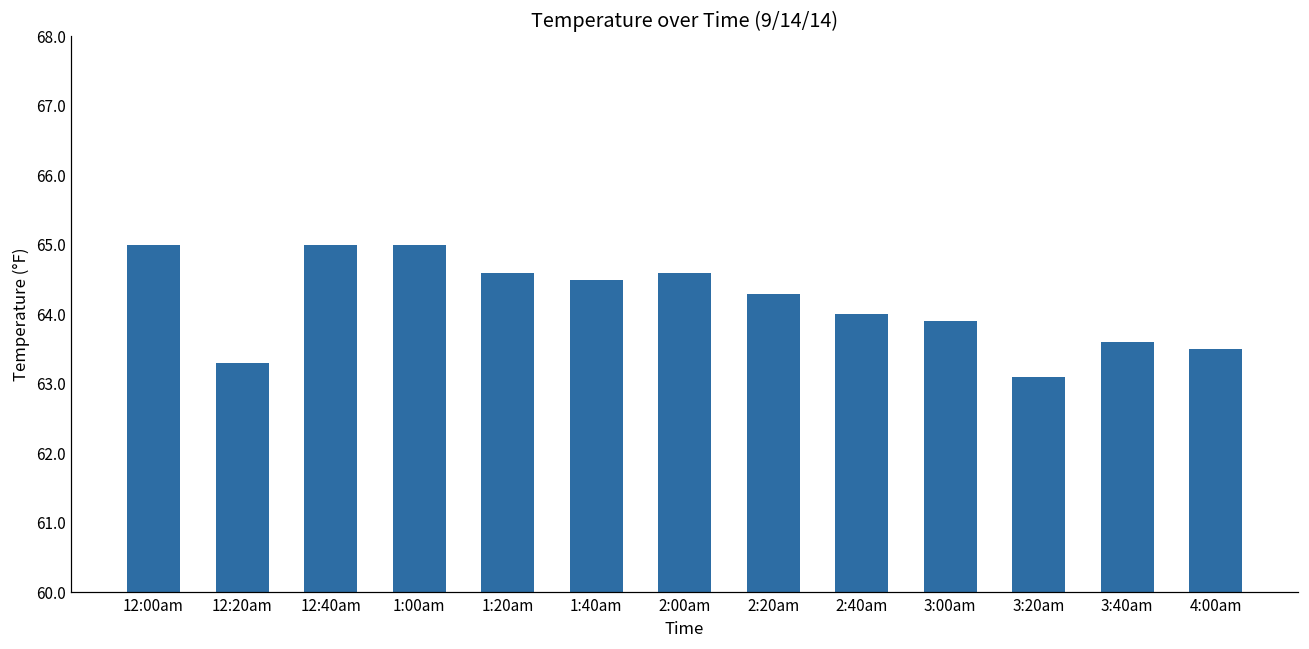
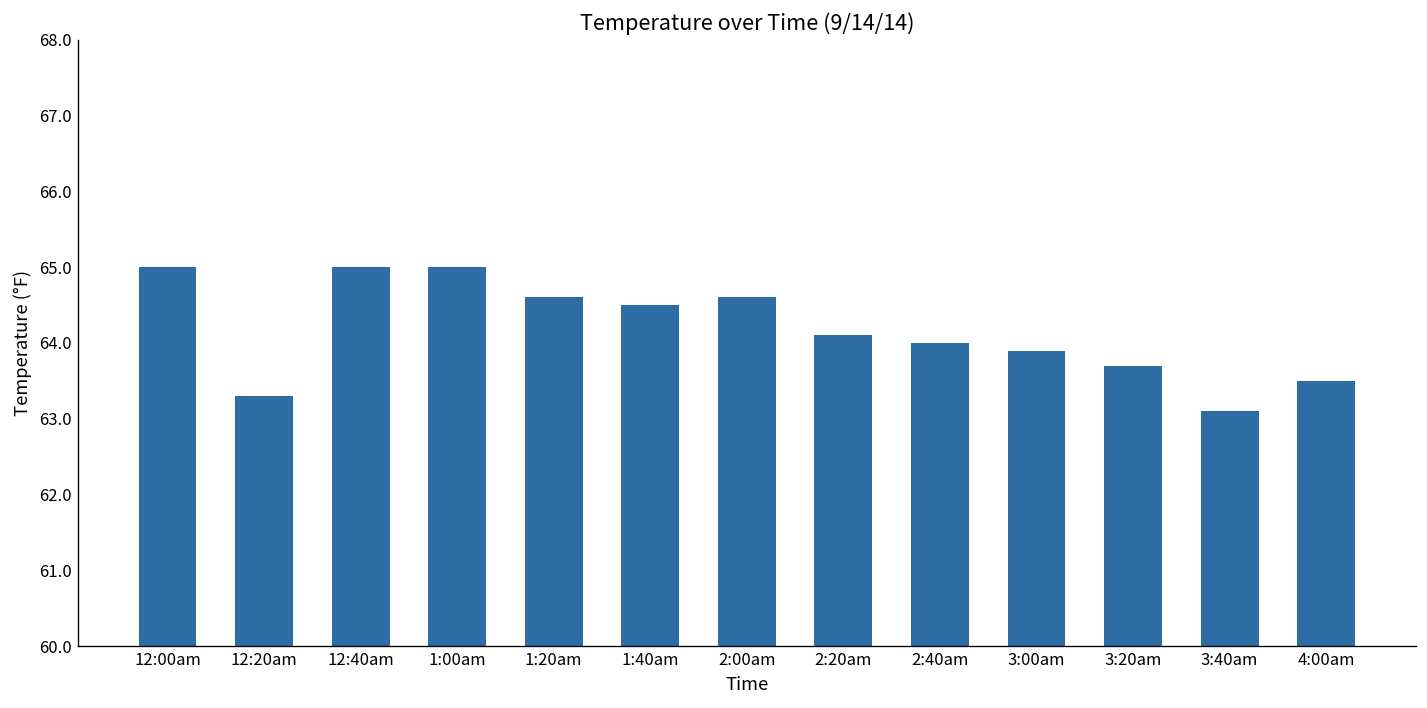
2:20am: 64.3 -> 64.1
3:20am: 63.1 -> 63.7
3:40am: 63.6 -> 63.1
